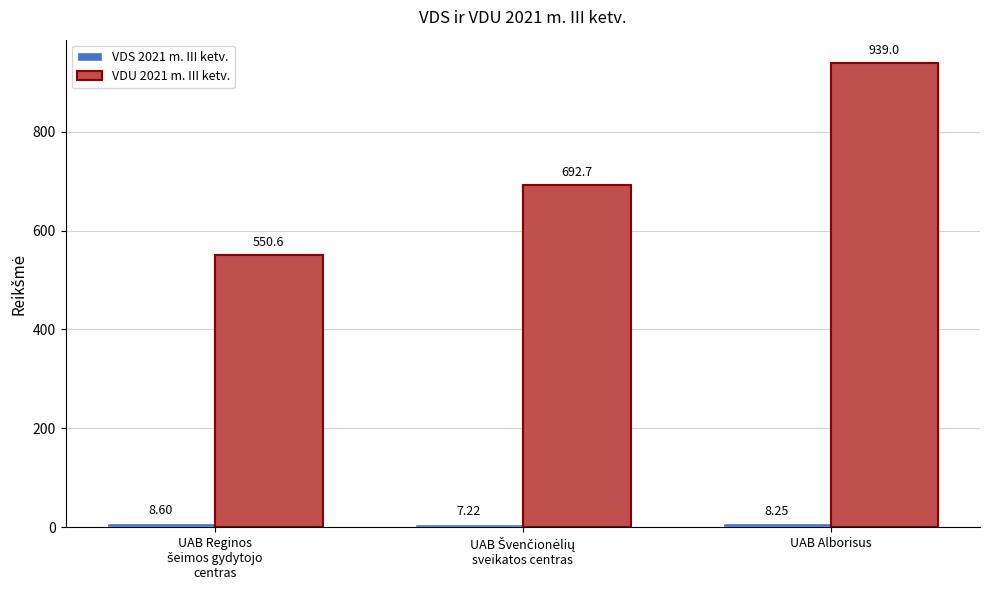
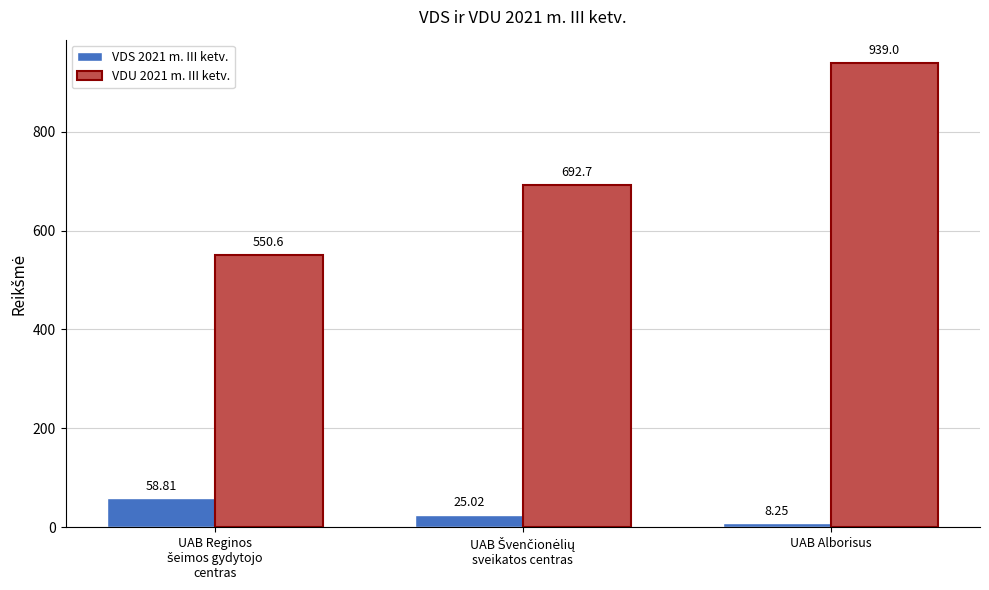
VDS 2021 m. III ketv., UAB Reginos šeimos gydytojo centras: 8.60 -> 58.81
VDS 2021 m. III ketv., UAB Švenčionėlių sveikatos centras: 7.22 -> 25.02
